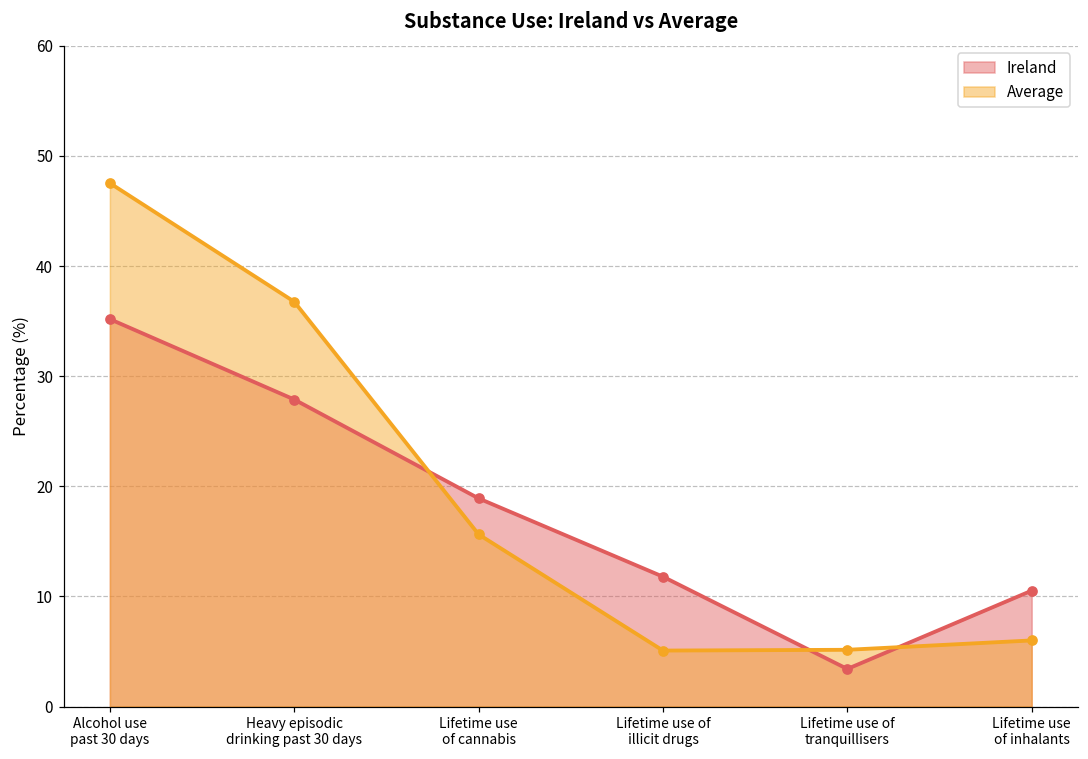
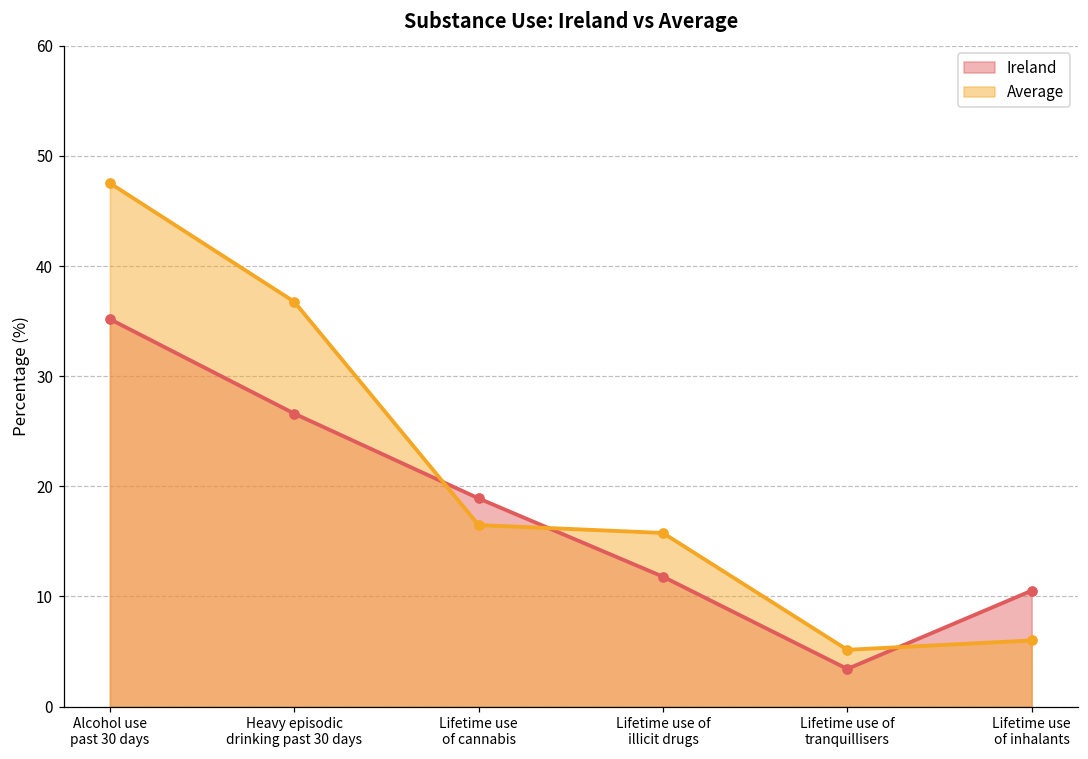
Ireland, Heavy episodic drinking past 30 days: 27.9 -> 26.6
Average, Lifetime use of cannabis: 15.6 -> 16.5
Average, Lifetime use of illicit drugs: 5.1 -> 15.8
